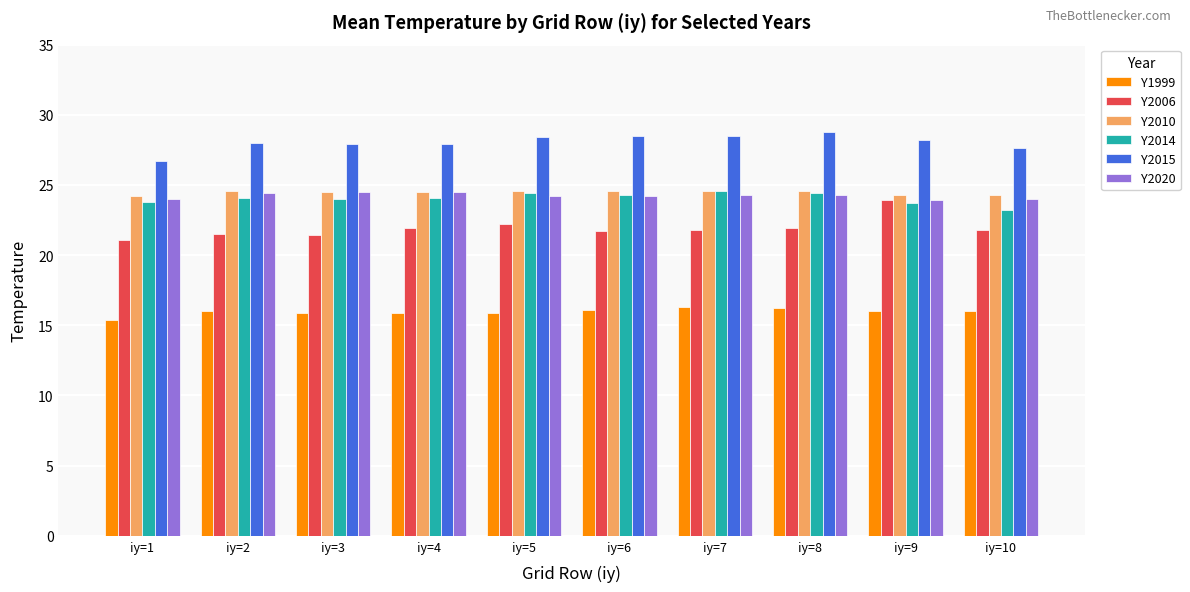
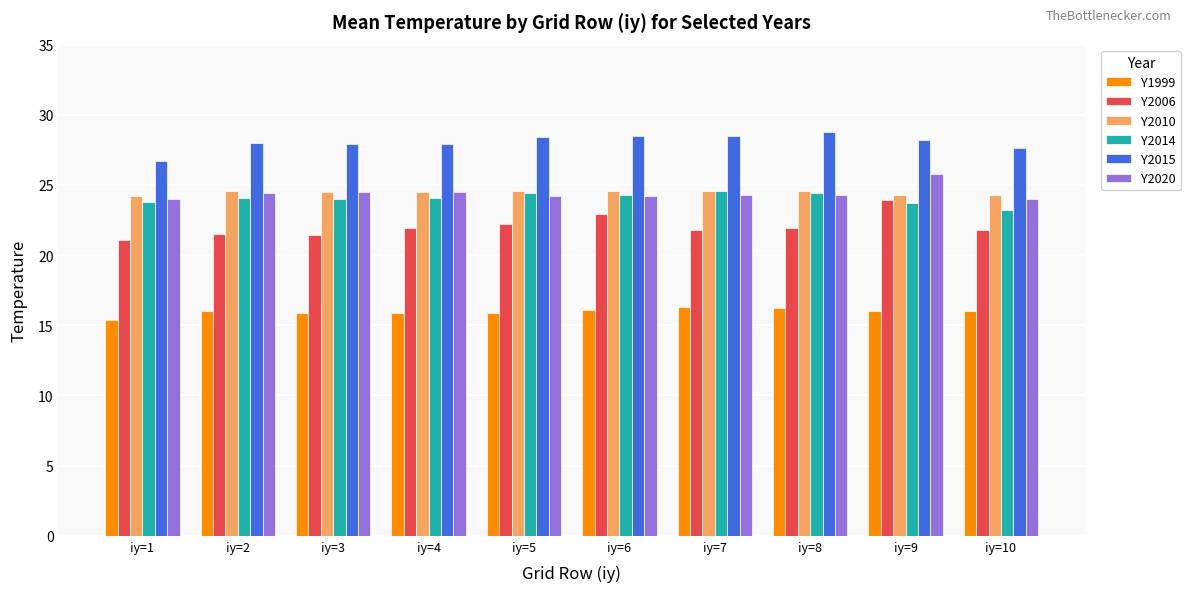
Y2006, iy=6: 21.7 -> 22.9
Y2020, iy=9: 23.9 -> 25.8
